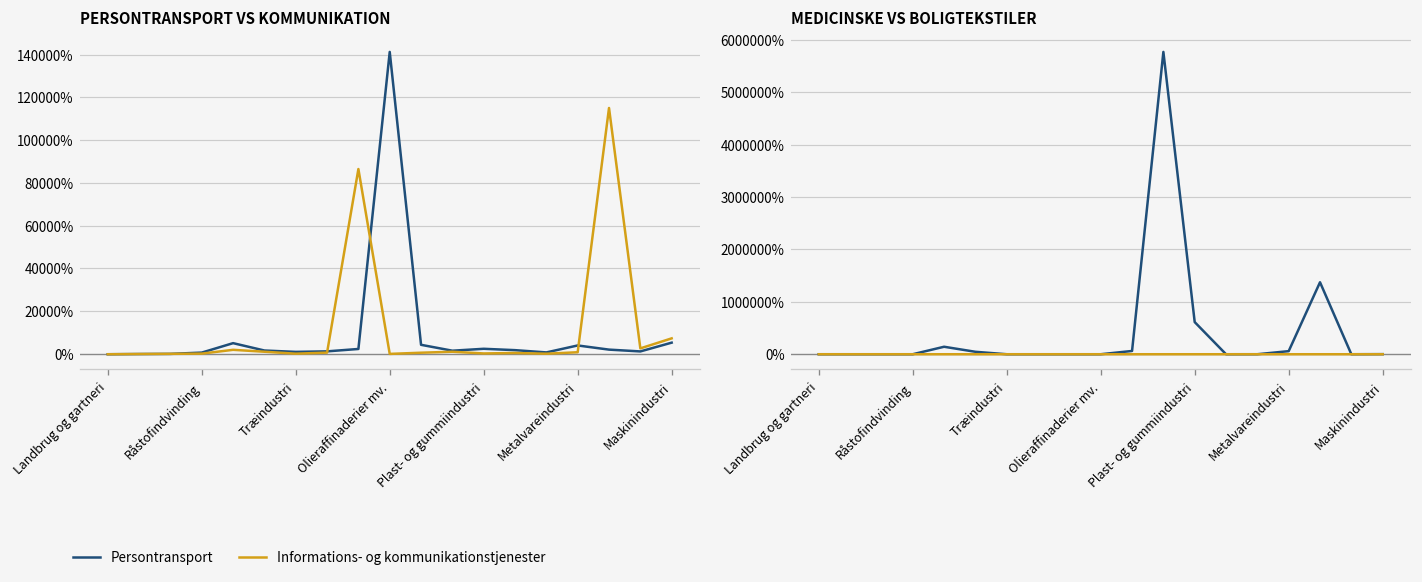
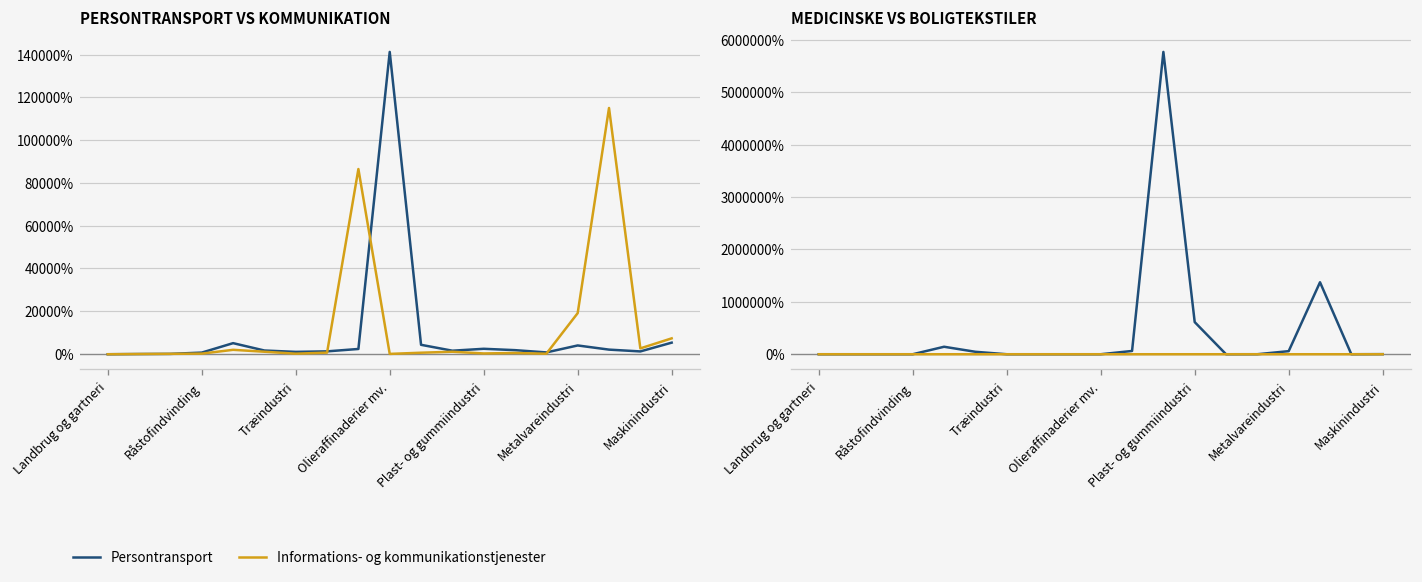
PERSONTRANSPORT VS KOMMUNIKATION, Informations- og kommunikationstjenester, Metalvareindustri: 1000% -> 19000%
